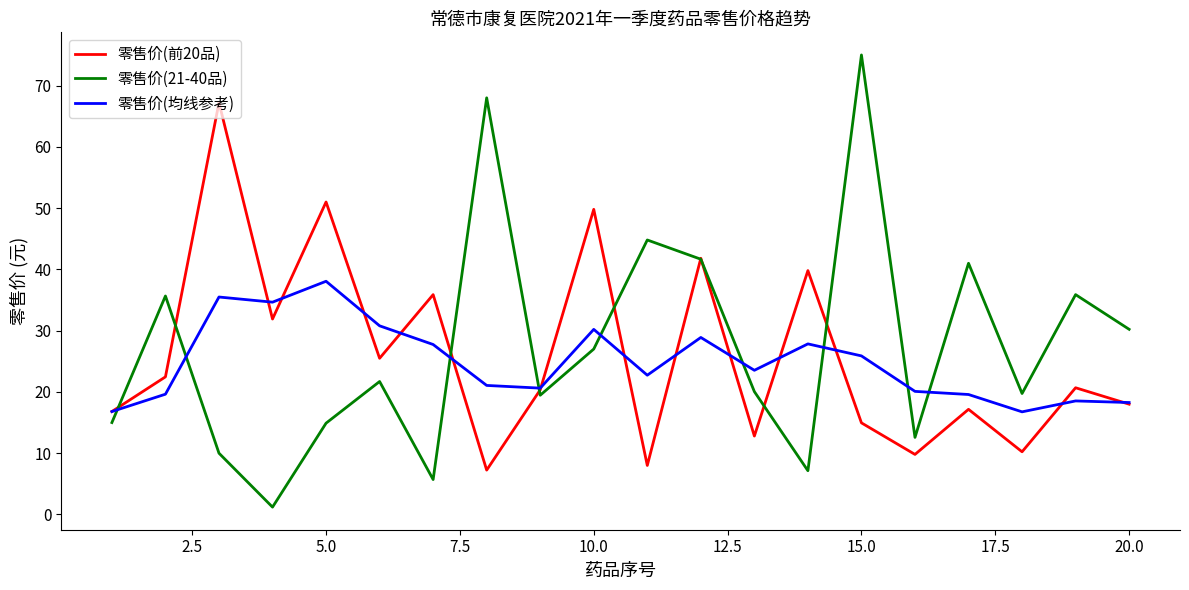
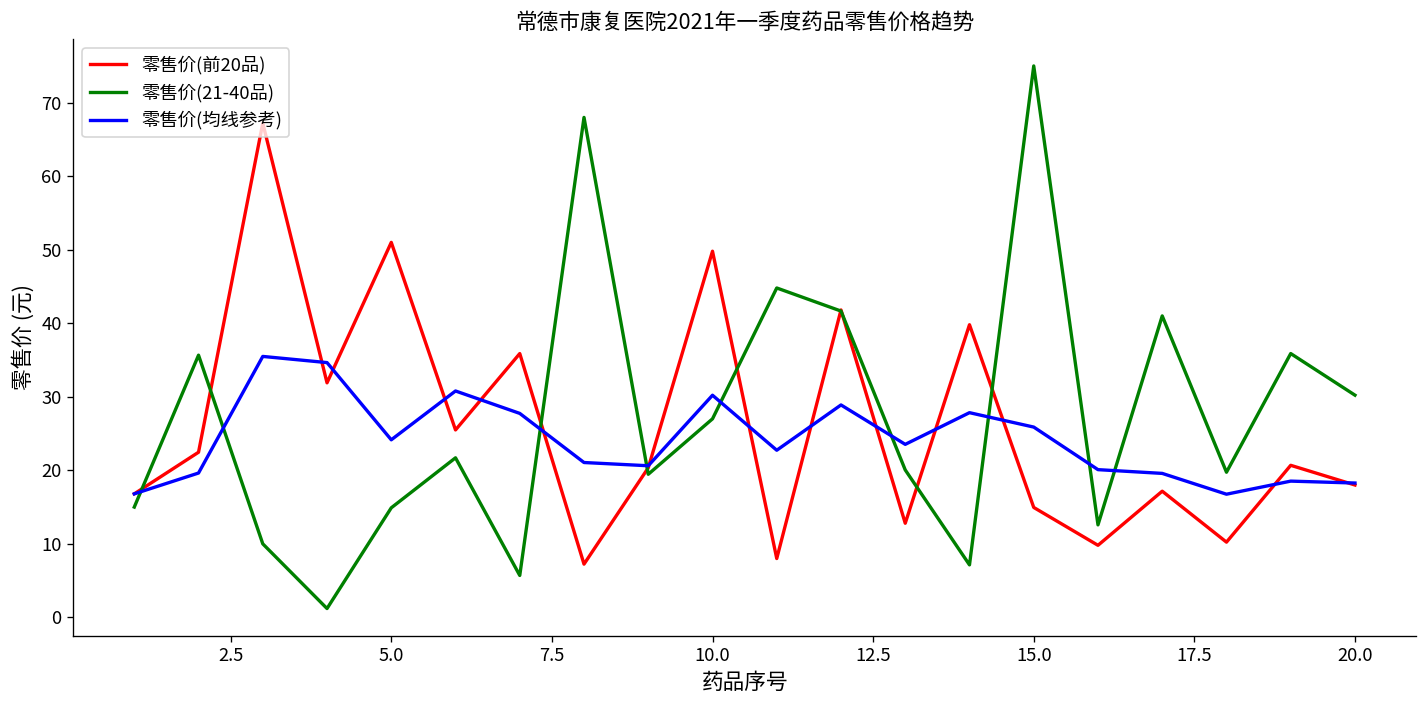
零售价(均线参考), 5.0: 38 -> 24
